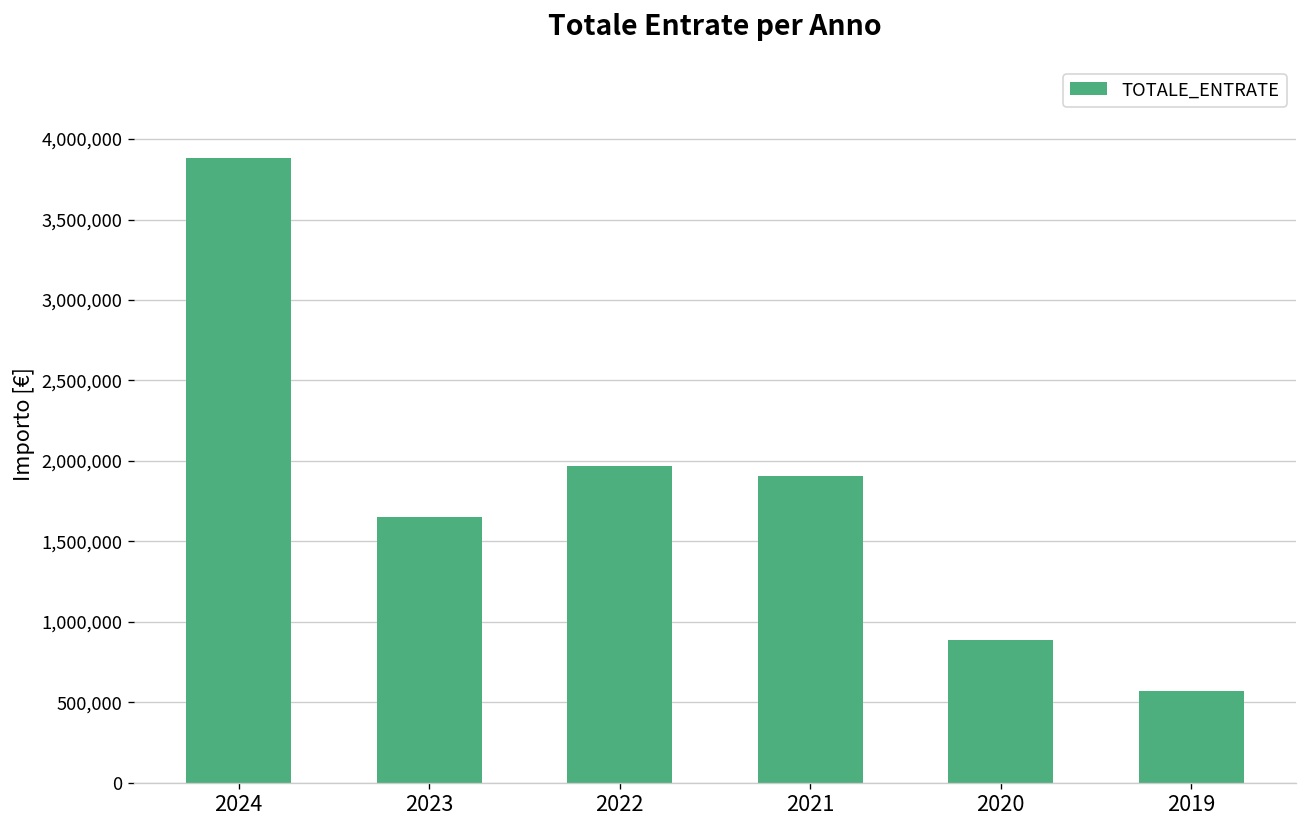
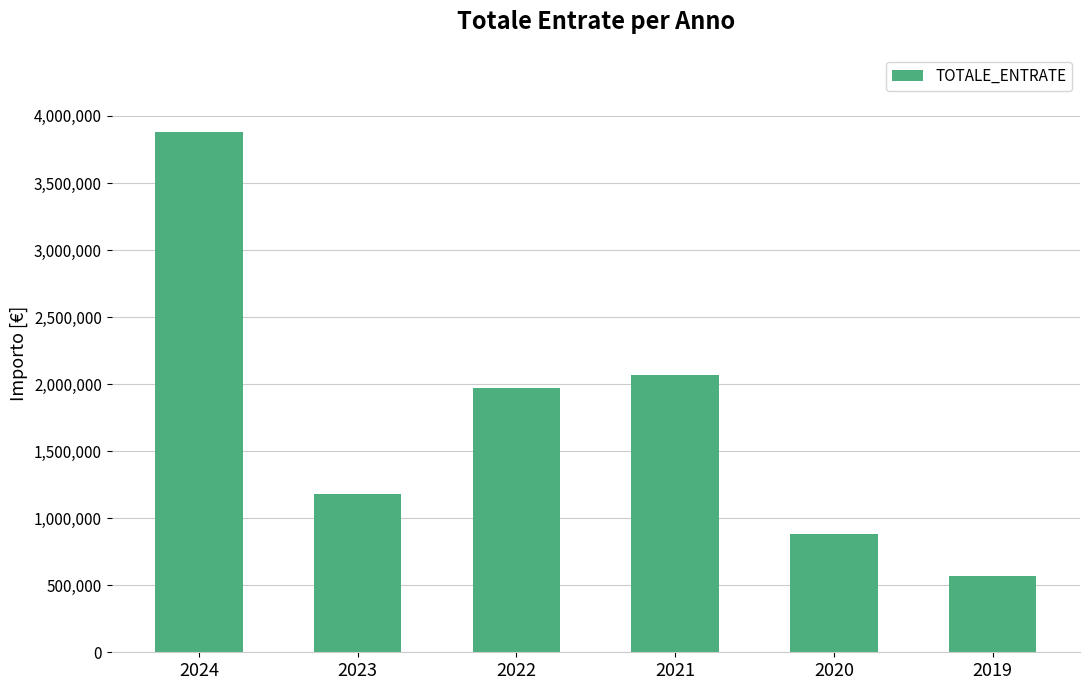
2023: 1,650,000 -> 1,180,000
2021: 1,900,000 -> 2,070,000
